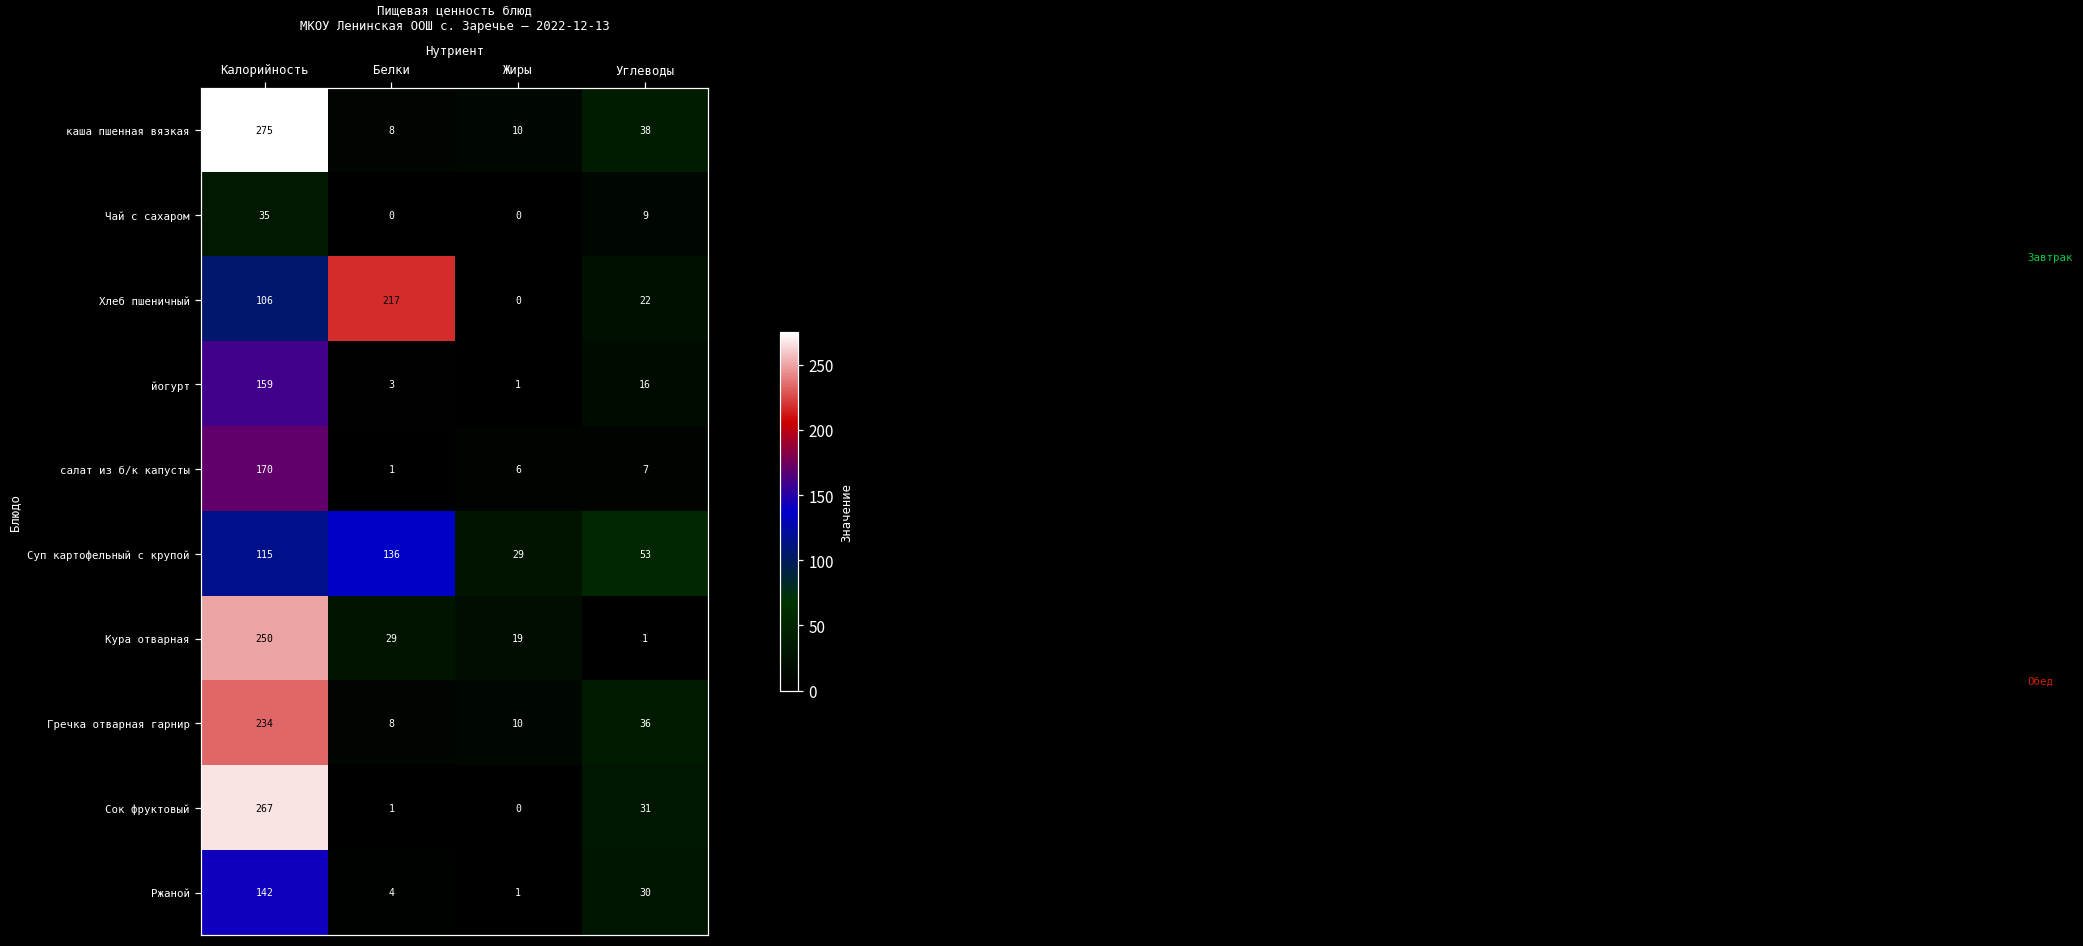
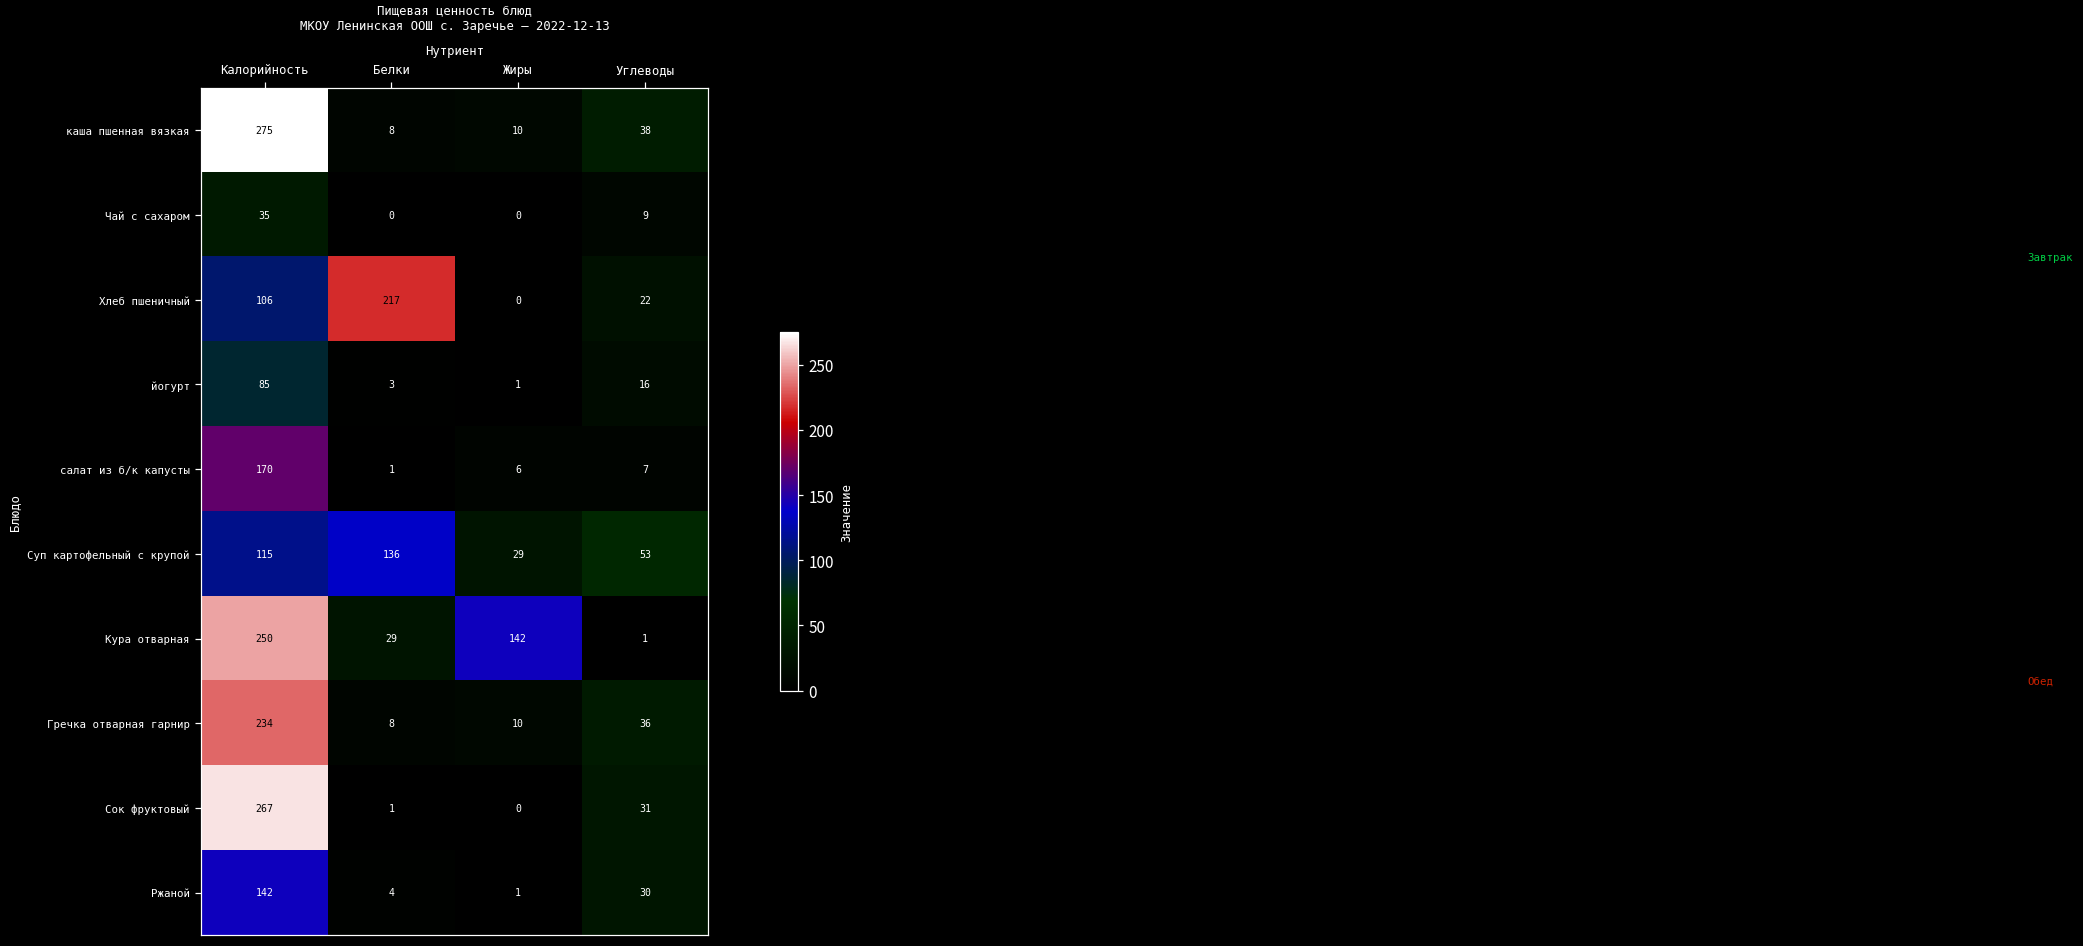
йогурт, Калорийность: 159 -> 85
Кура отварная, Жиры: 19 -> 142
